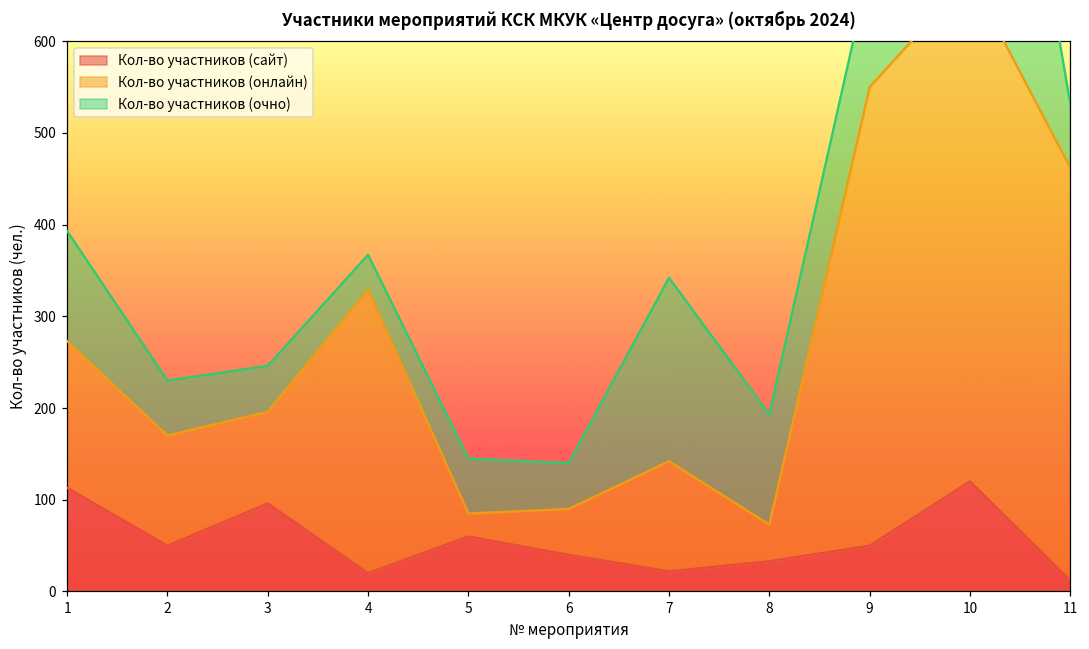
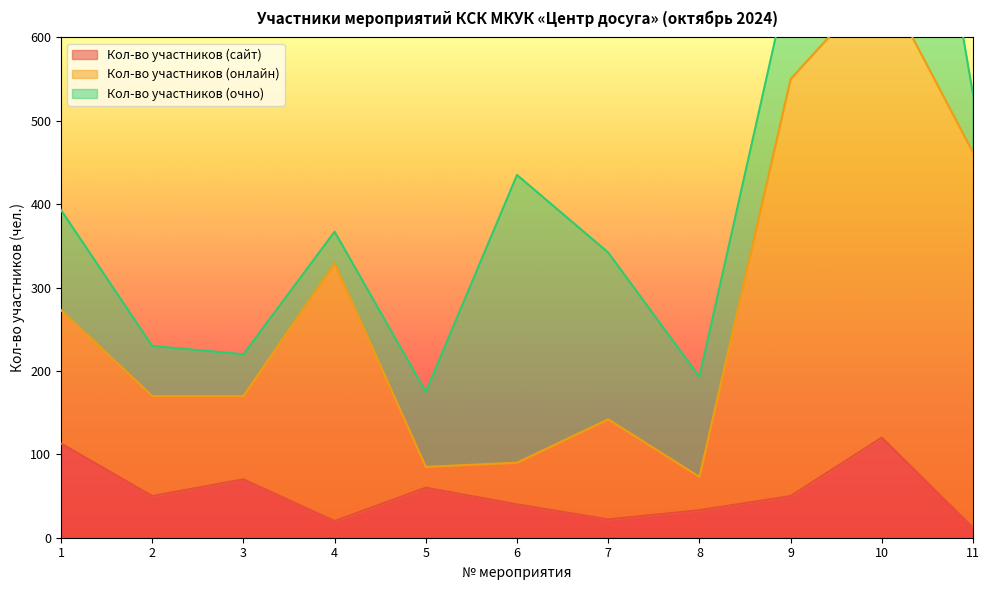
Кол-во участников (сайт), 3: 100 -> 70
Кол-во участников (очно), 5: 60 -> 90
Кол-во участников (очно), 6: 50 -> 350
